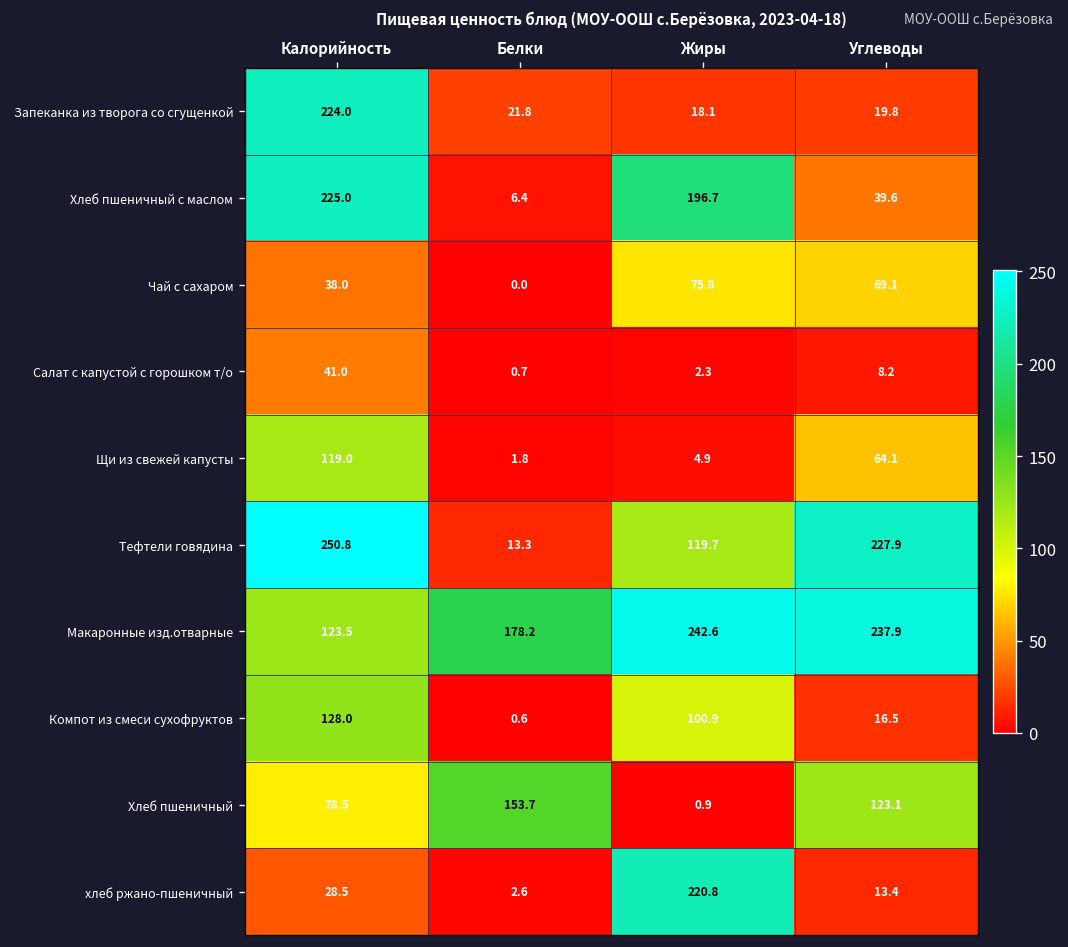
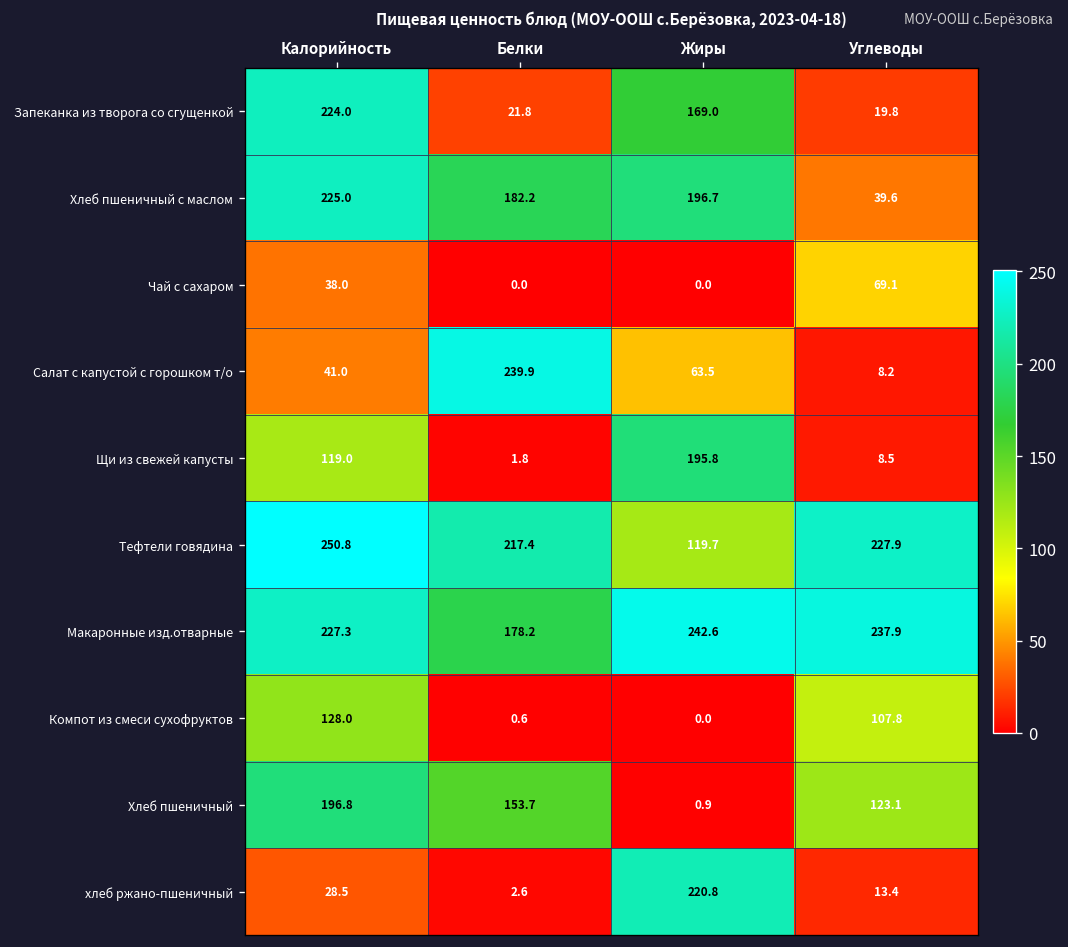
Запеканка из творога со сгущенкой, Жиры: 18.1 -> 169.0
Хлеб пшеничный с маслом, Белки: 6.4 -> 182.2
Чай с сахаром, Жиры: 75.8 -> 0.0
Салат с капустой с горошком т/о, Белки: 0.7 -> 239.9
Салат с капустой с горошком т/о, Жиры: 2.3 -> 63.5
Щи из свежей капусты, Жиры: 4.9 -> 195.8
Щи из свежей капусты, Углеводы: 64.1 -> 8.5
Тефтели говядина, Белки: 13.3 -> 217.4
Макаронные изд.отварные, Калорийность: 123.5 -> 227.3
Компот из смеси сухофруктов, Жиры: 100.9 -> 0.0
Компот из смеси сухофруктов, Углеводы: 16.5 -> 107.8
Хлеб пшеничный, Калорийность: 78.5 -> 196.8
